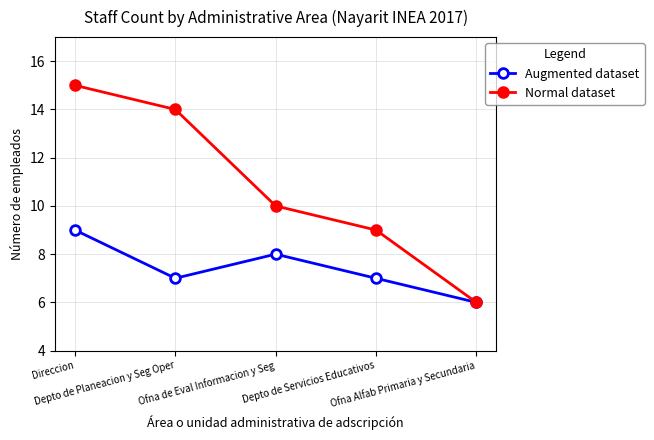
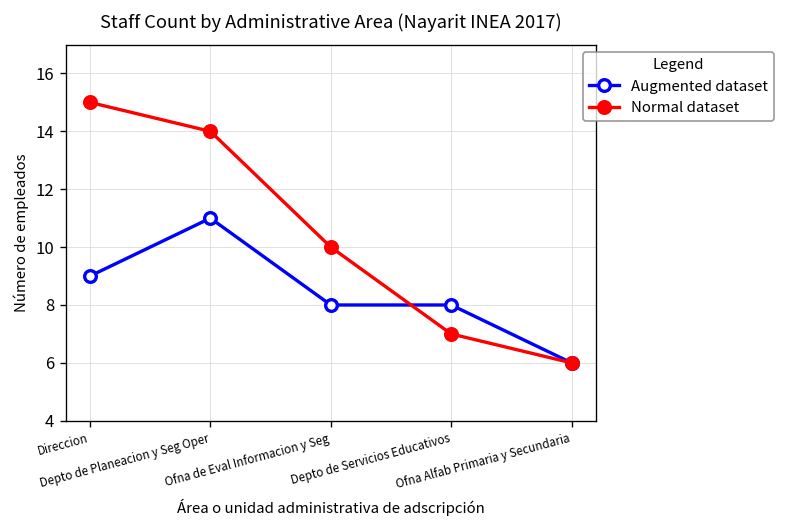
Augmented dataset, Depto de Planeacion y Seg Oper: 7 -> 11
Augmented dataset, Depto de Servicios Educativos: 7 -> 8
Normal dataset, Depto de Servicios Educativos: 9 -> 7
